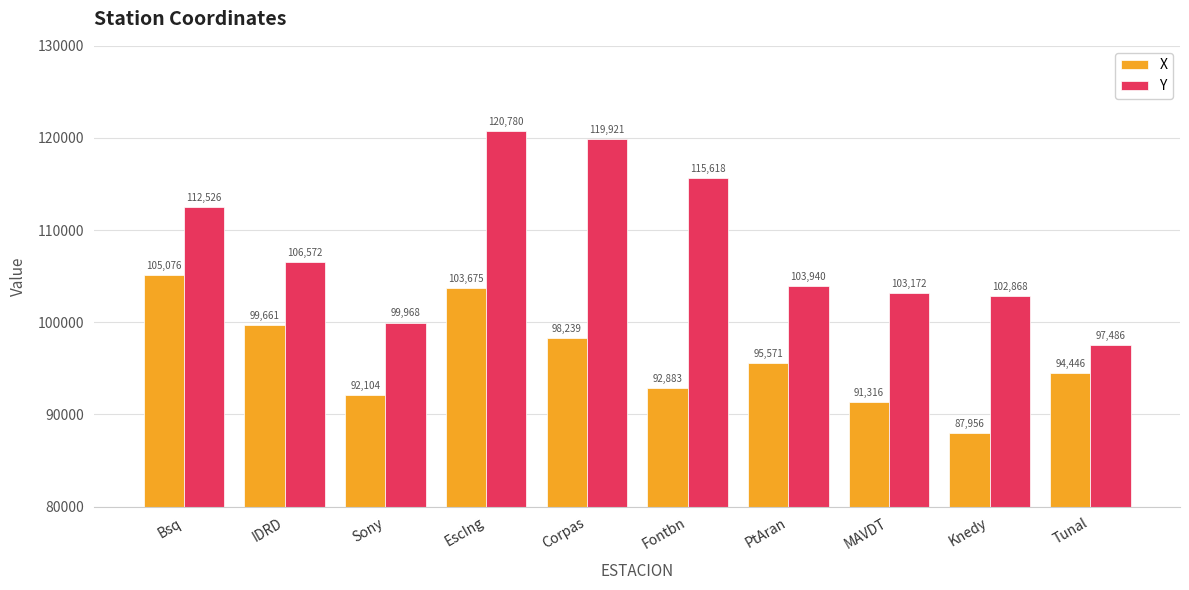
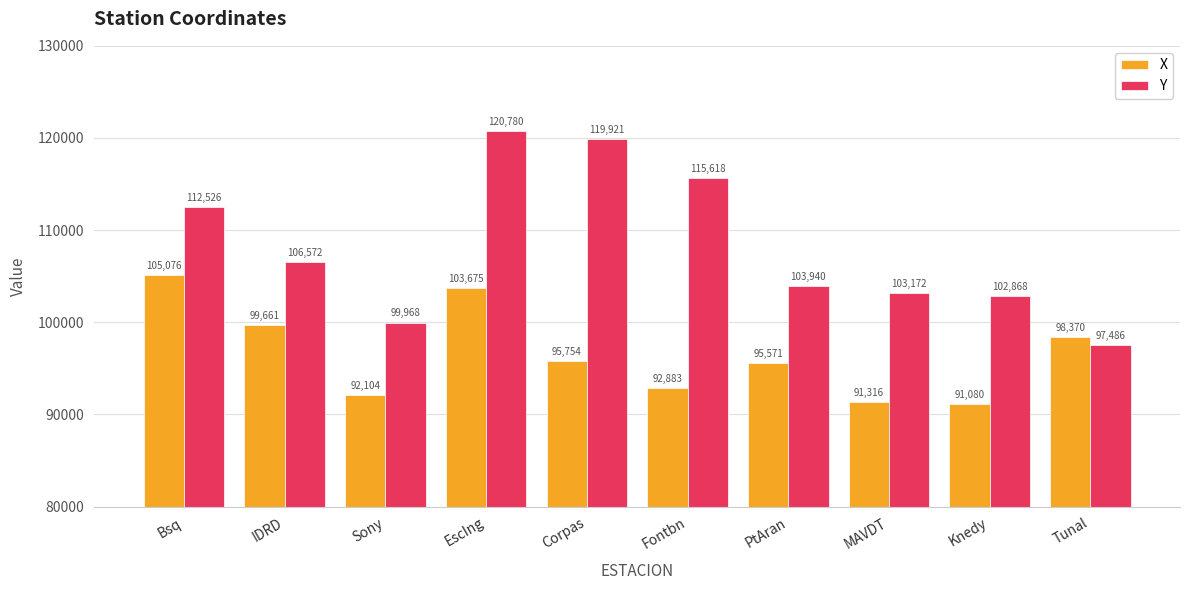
X, Corpas: 98,239 -> 95,754
X, Knedy: 87,956 -> 91,080
X, Tunal: 94,446 -> 98,370
